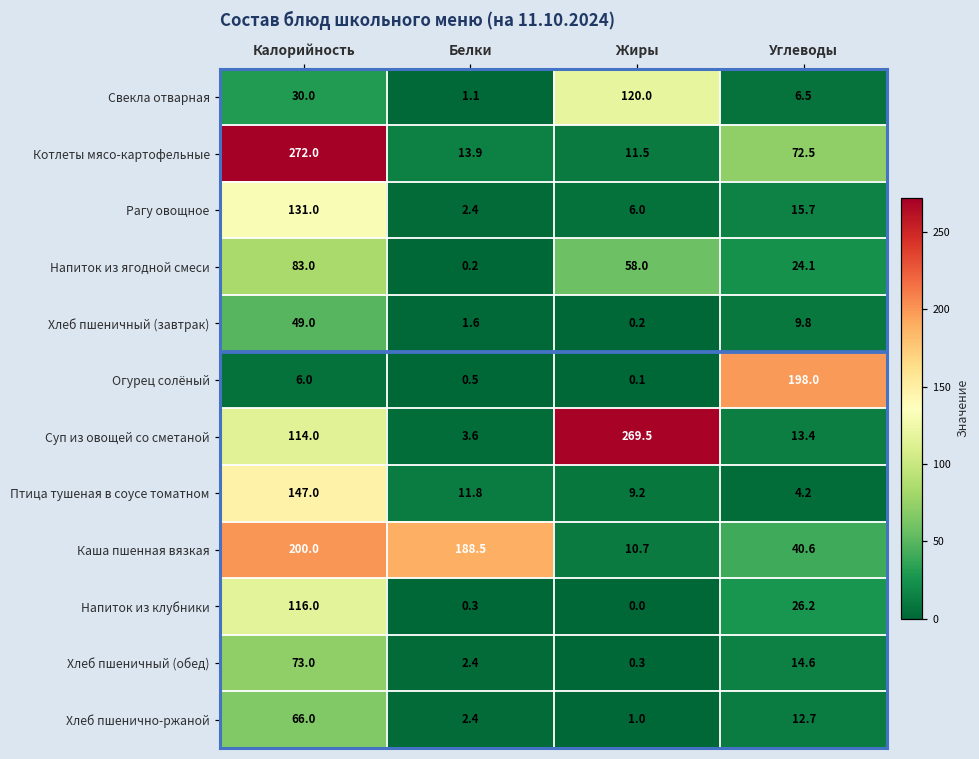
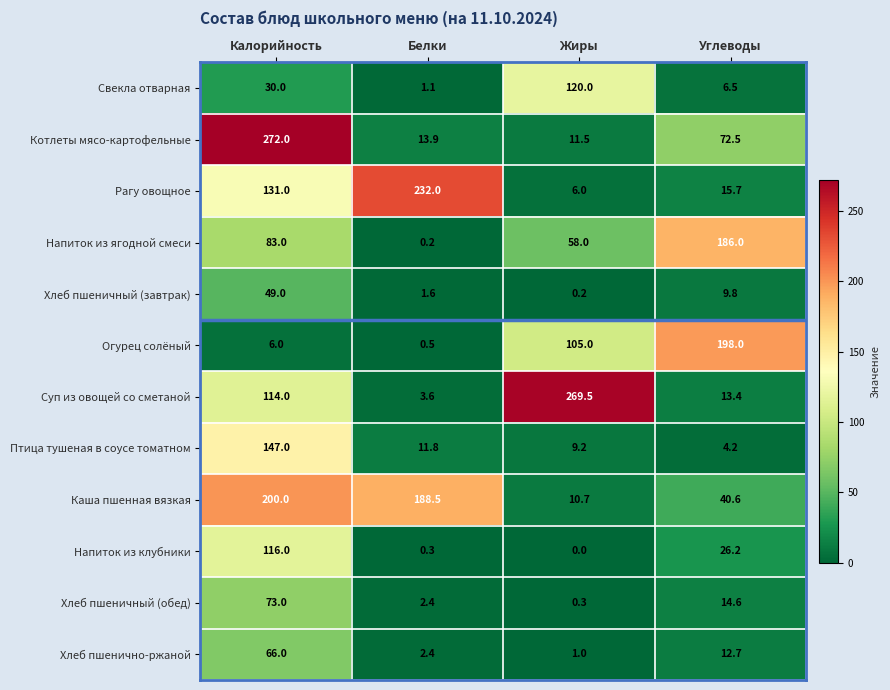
Рагу овощное, Белки: 2.4 -> 232.0
Напиток из ягодной смеси, Углеводы: 24.1 -> 186.0
Огурец солёный, Жиры: 0.1 -> 105.0
